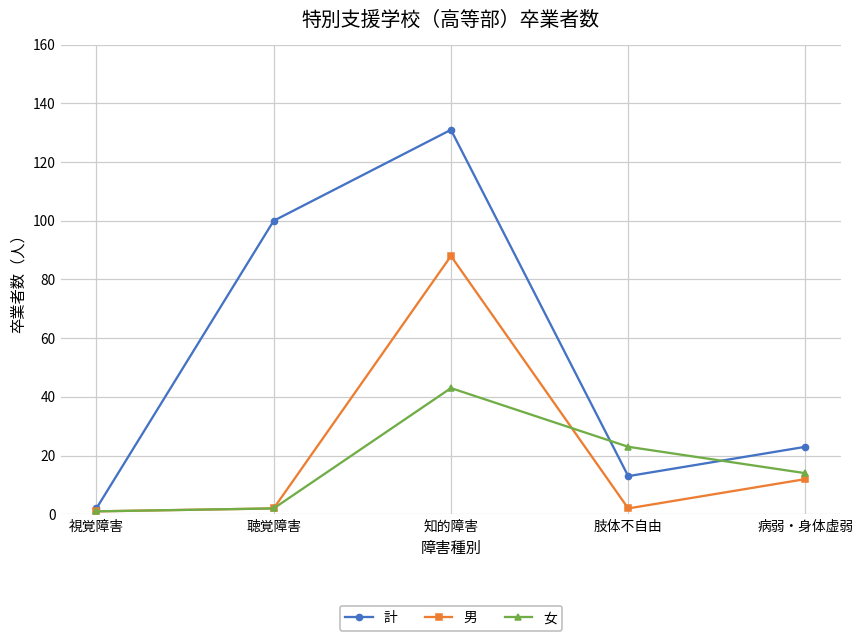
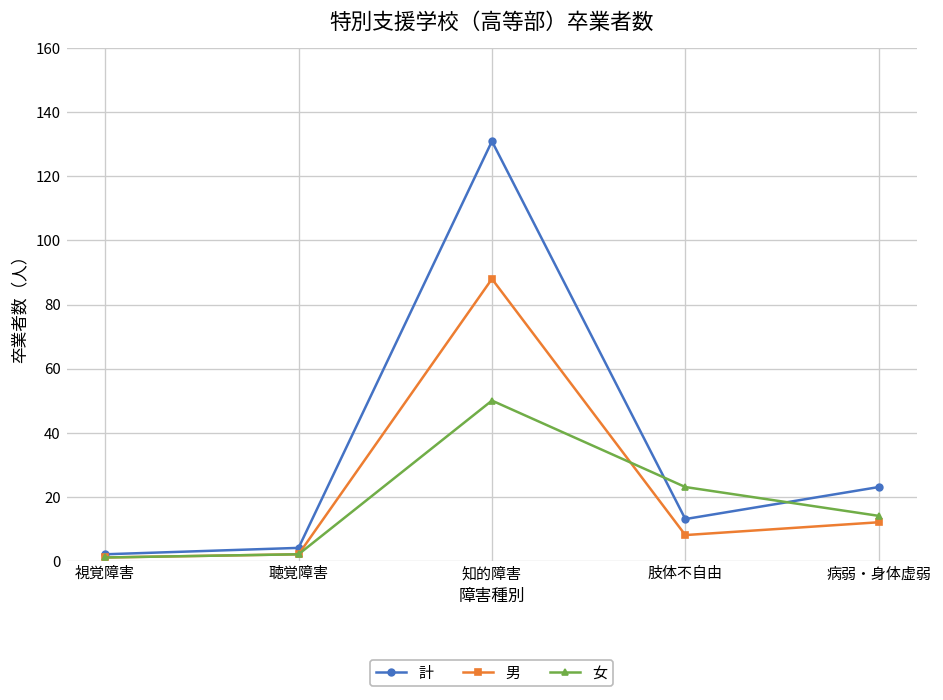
計, 聴覚障害: 100 -> 4
女, 知的障害: 43 -> 50
男, 肢体不自由: 2 -> 8
